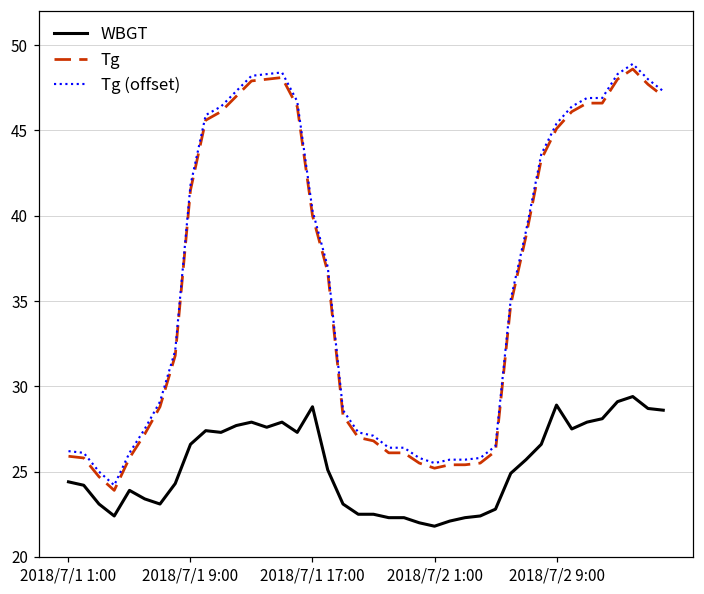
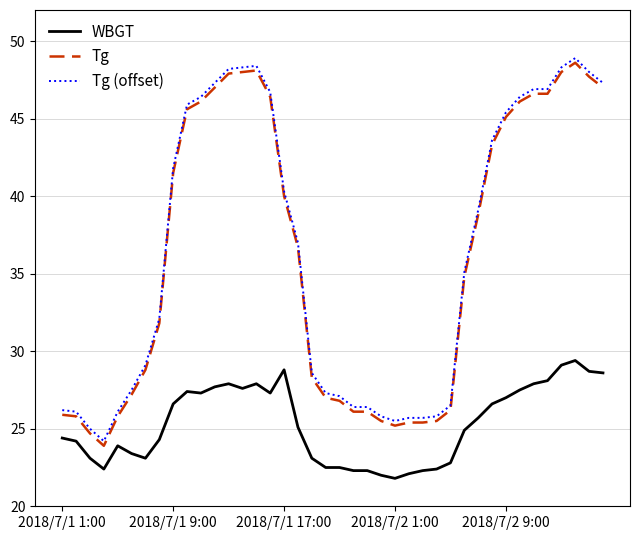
WBGT, 2018/7/2 9:00: 28.9 -> 27.0
